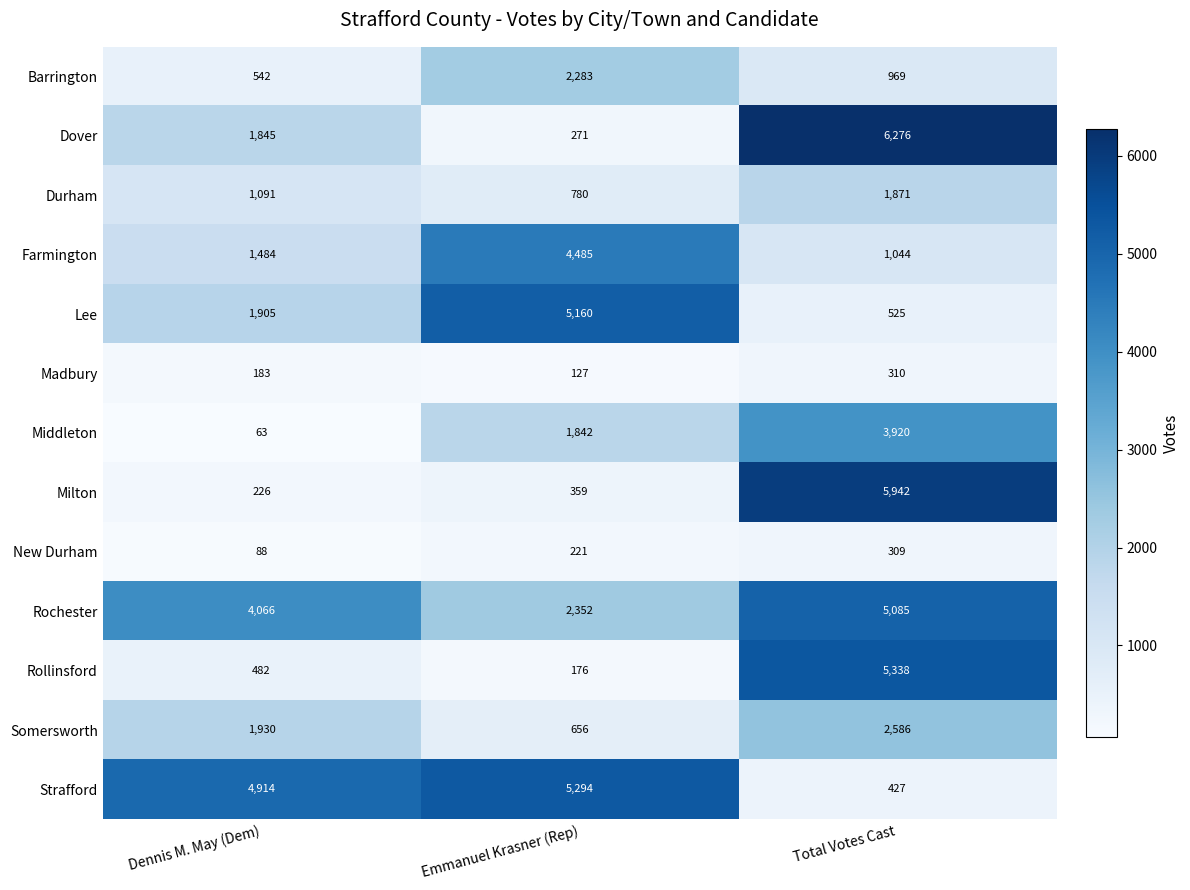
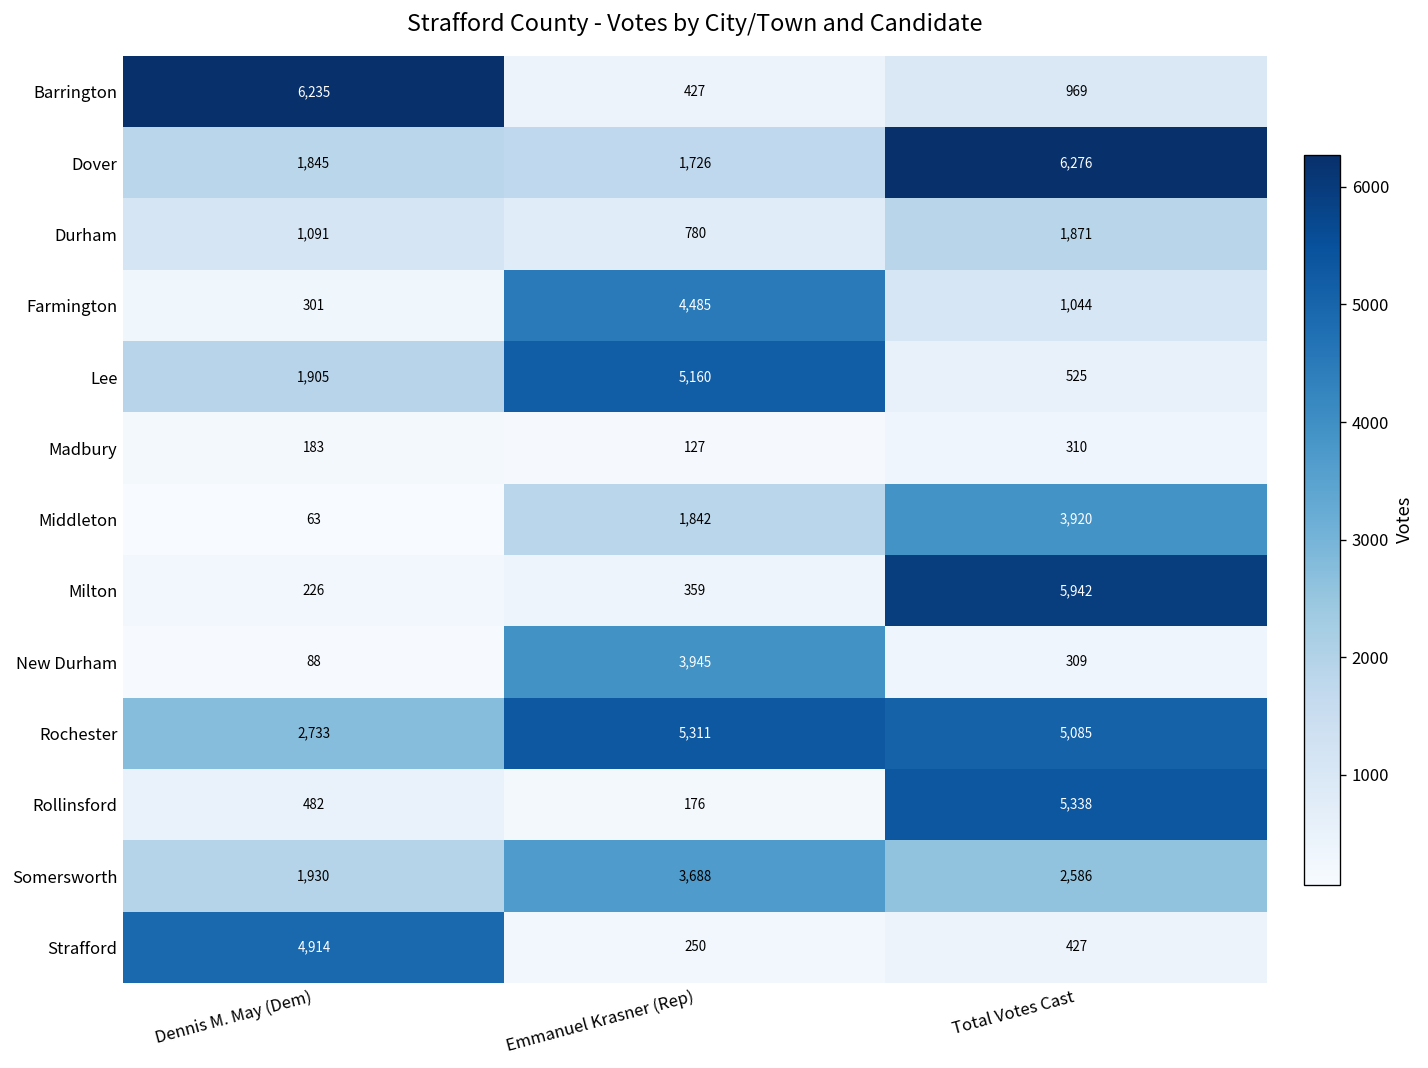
Barrington, Dennis M. May (Dem): 542 -> 6,235
Barrington, Emmanuel Krasner (Rep): 2,283 -> 427
Dover, Emmanuel Krasner (Rep): 271 -> 1,726
Farmington, Dennis M. May (Dem): 1,484 -> 301
New Durham, Emmanuel Krasner (Rep): 221 -> 3,945
Rochester, Dennis M. May (Dem): 4,066 -> 2,733
Rochester, Emmanuel Krasner (Rep): 2,352 -> 5,311
Somersworth, Emmanuel Krasner (Rep): 656 -> 3,688
Strafford, Emmanuel Krasner (Rep): 5,294 -> 250
